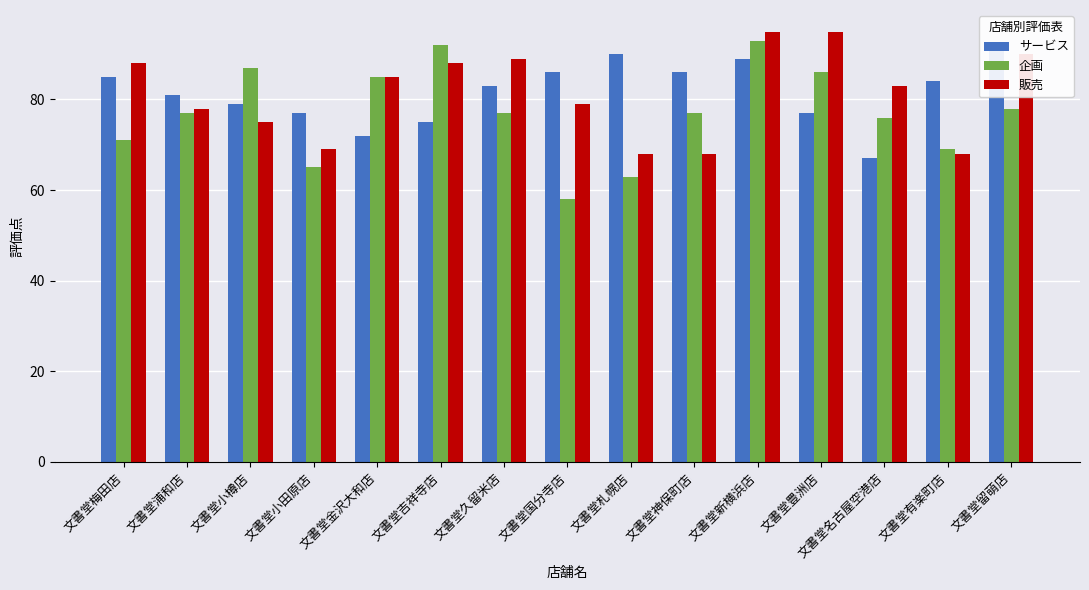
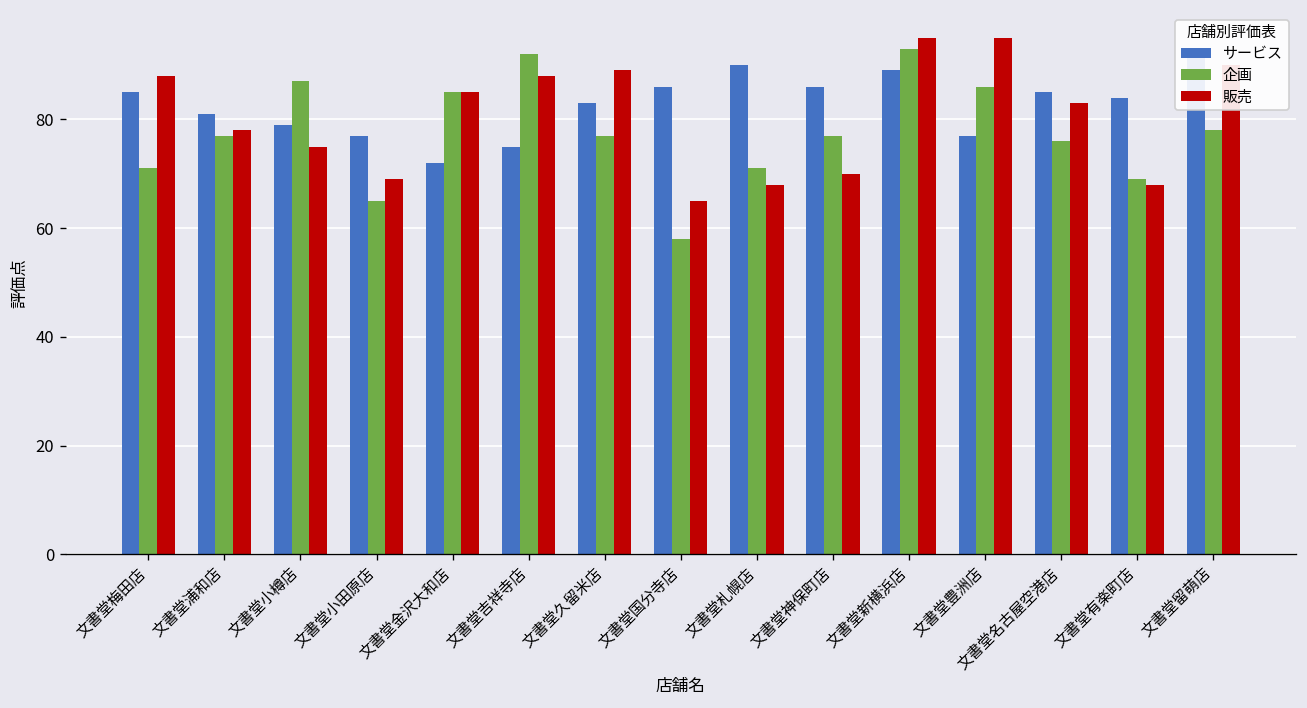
販売, 文書堂国分寺店: 79 -> 65
企画, 文書堂札幌店: 63 -> 71
販売, 文書堂神保町店: 68 -> 70
サービス, 文書堂名古屋空港店: 67 -> 85
